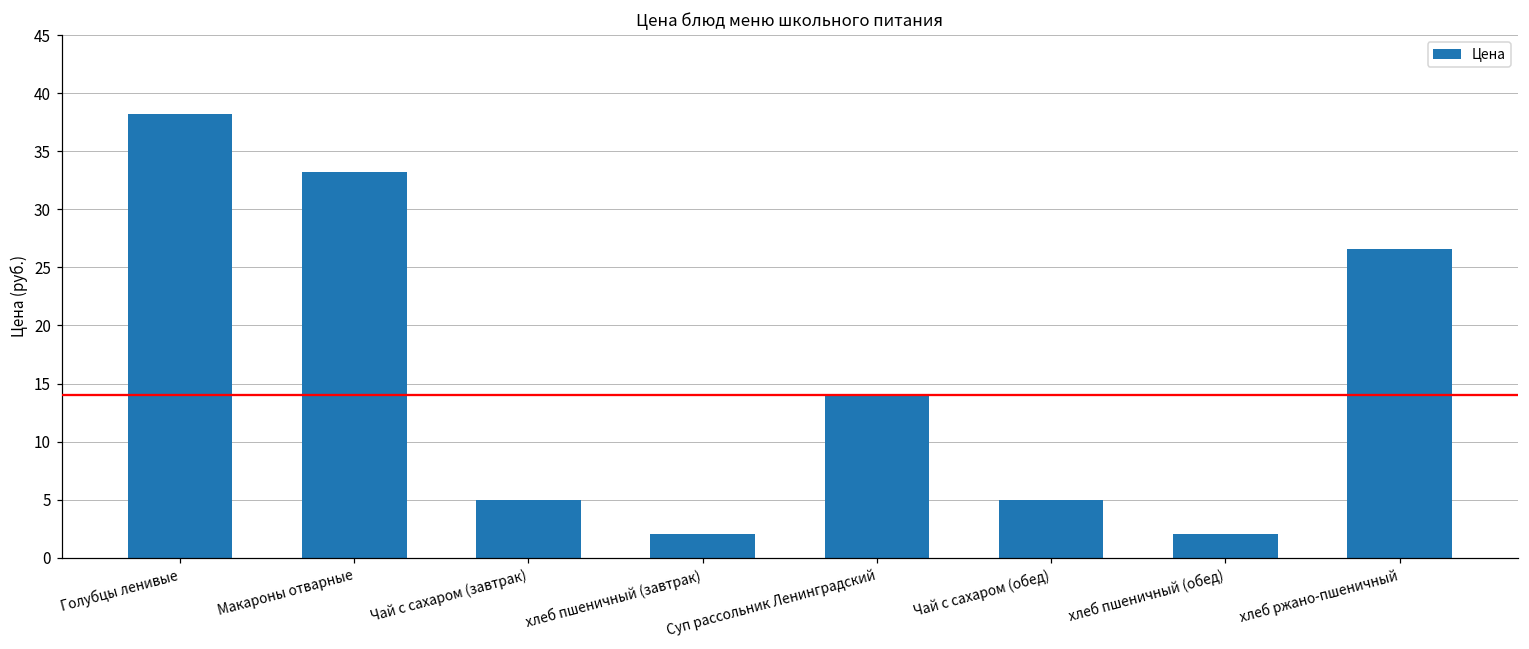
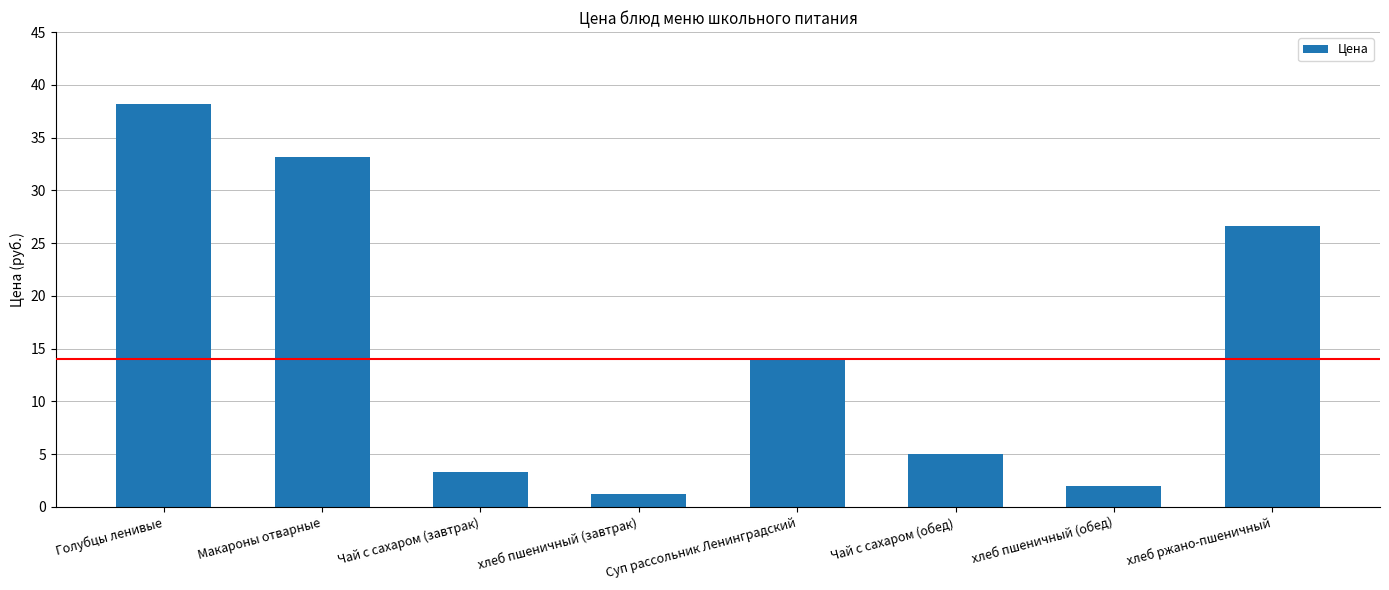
Чай с сахаром (завтрак): 5.0 -> 3.3
хлеб пшеничный (завтрак): 2.0 -> 1.2
